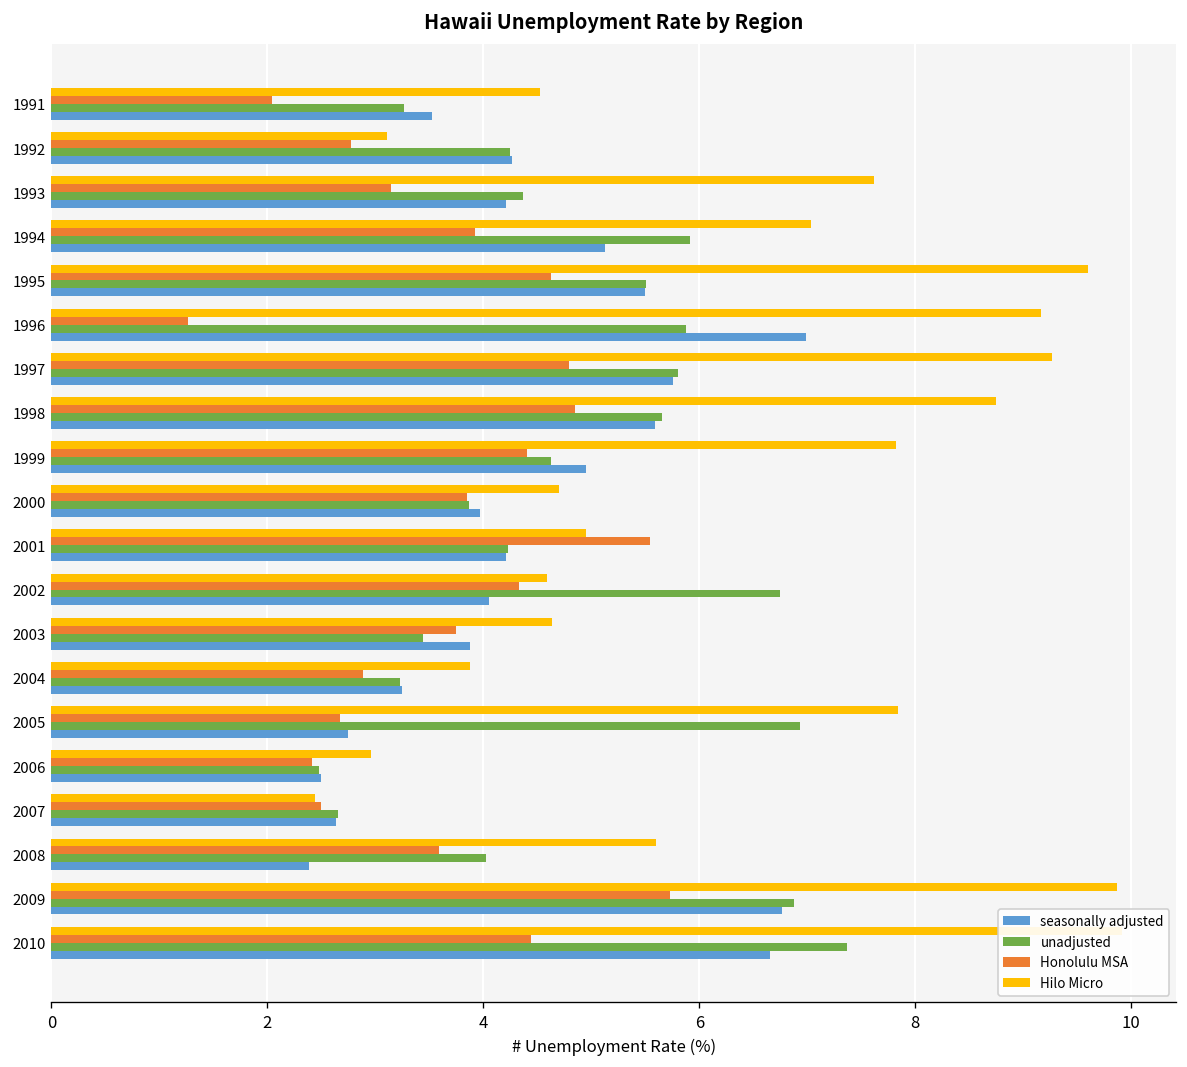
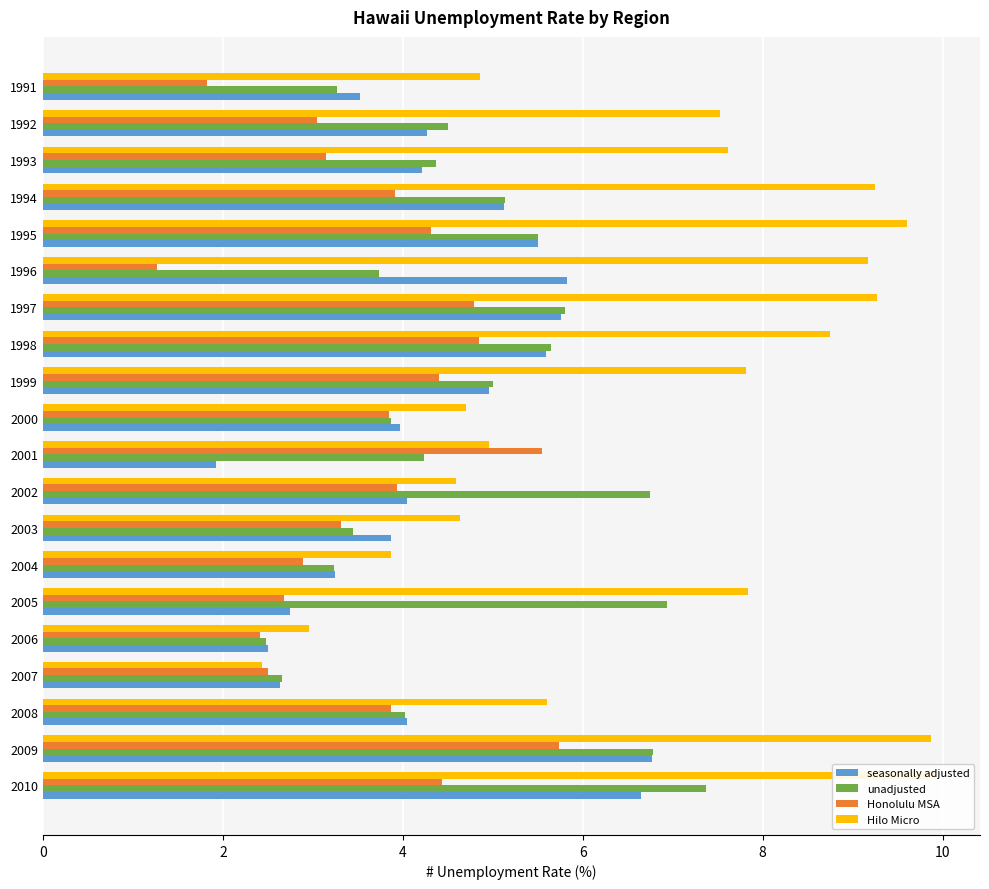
Hilo Micro, 1991: 4.5 -> 4.9
Honolulu MSA, 1991: 2.0 -> 1.8
Hilo Micro, 1992: 3.1 -> 7.5
Honolulu MSA, 1992: 2.8 -> 3.0
unadjusted, 1992: 4.2 -> 4.5
Hilo Micro, 1994: 7.0 -> 9.2
unadjusted, 1994: 5.9 -> 5.1
Honolulu MSA, 1995: 4.6 -> 4.3
unadjusted, 1996: 5.9 -> 3.7
seasonally adjusted, 1996: 7.0 -> 5.8
unadjusted, 1999: 4.6 -> 5.0
seasonally adjusted, 2001: 4.2 -> 1.9
Honolulu MSA, 2002: 4.3 -> 3.9
Honolulu MSA, 2003: 3.7 -> 3.3
Honolulu MSA, 2008: 3.6 -> 3.9
seasonally adjusted, 2008: 2.4 -> 4.0
unadjusted, 2009: 6.9 -> 6.8
